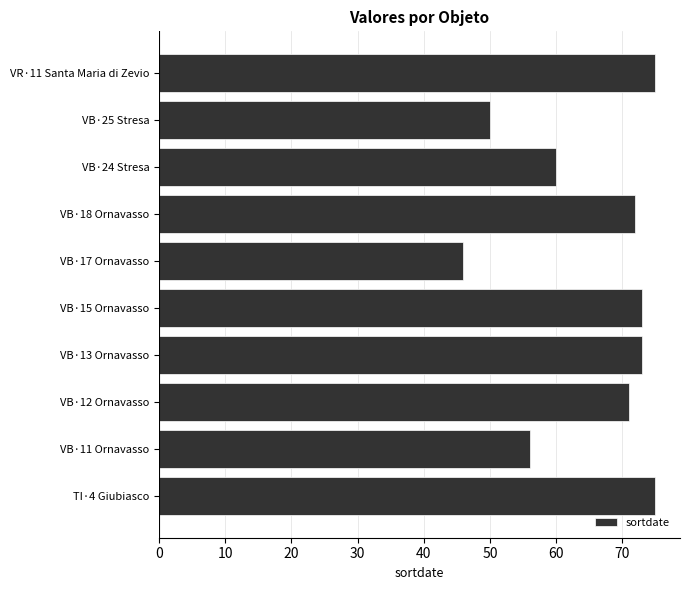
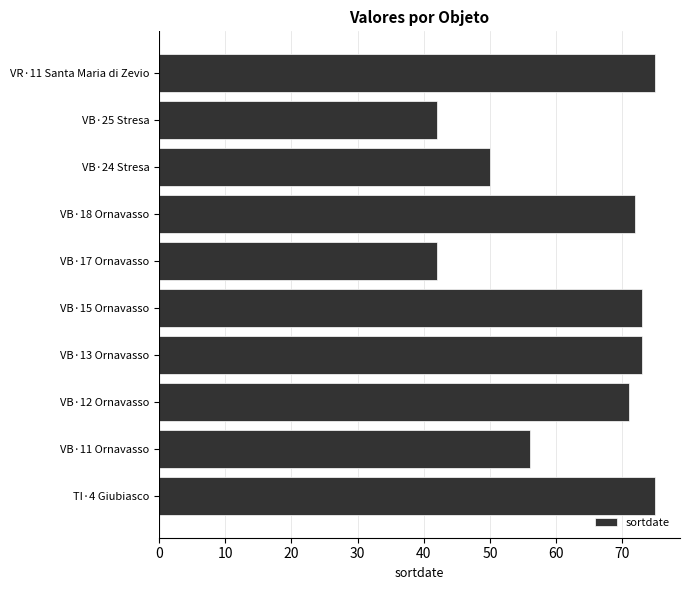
VB·25 Stresa: 50 -> 42
VB·24 Stresa: 60 -> 50
VB·17 Ornavasso: 46 -> 42
